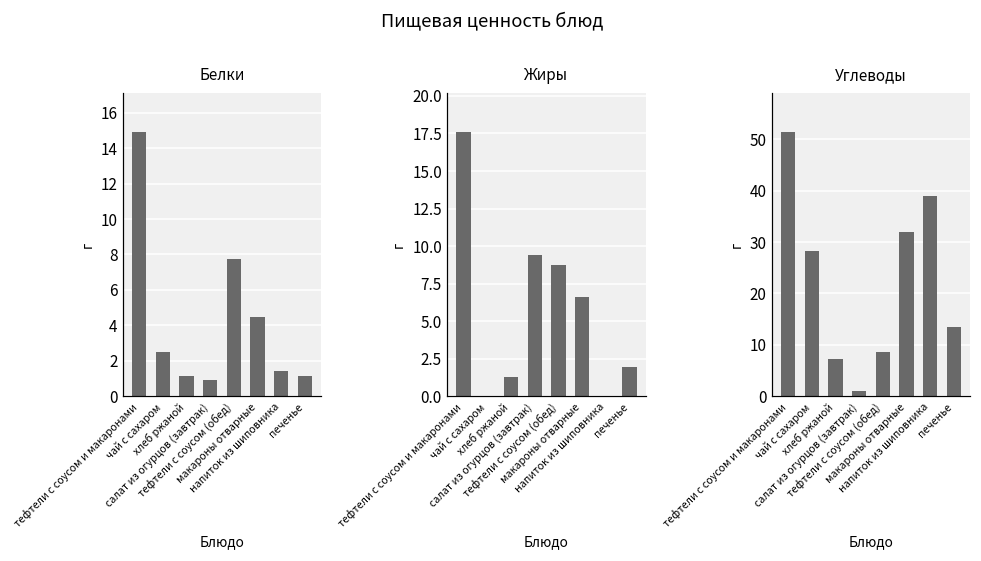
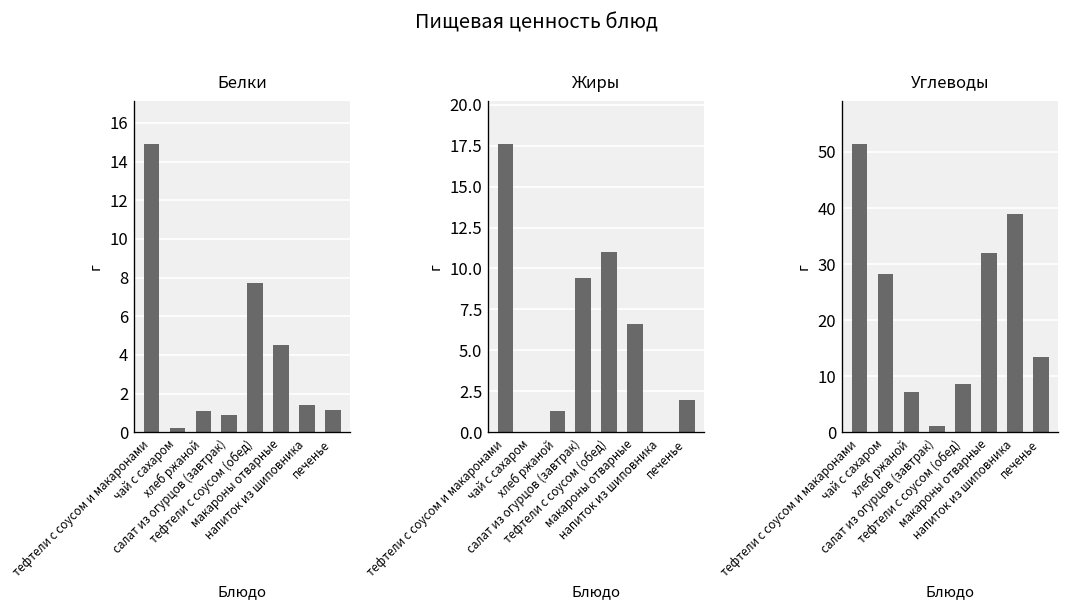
Белки, чай с сахаром: 2.5 -> 0.2
Жиры, тефтели с соусом (обед): 8.8 -> 11.0
